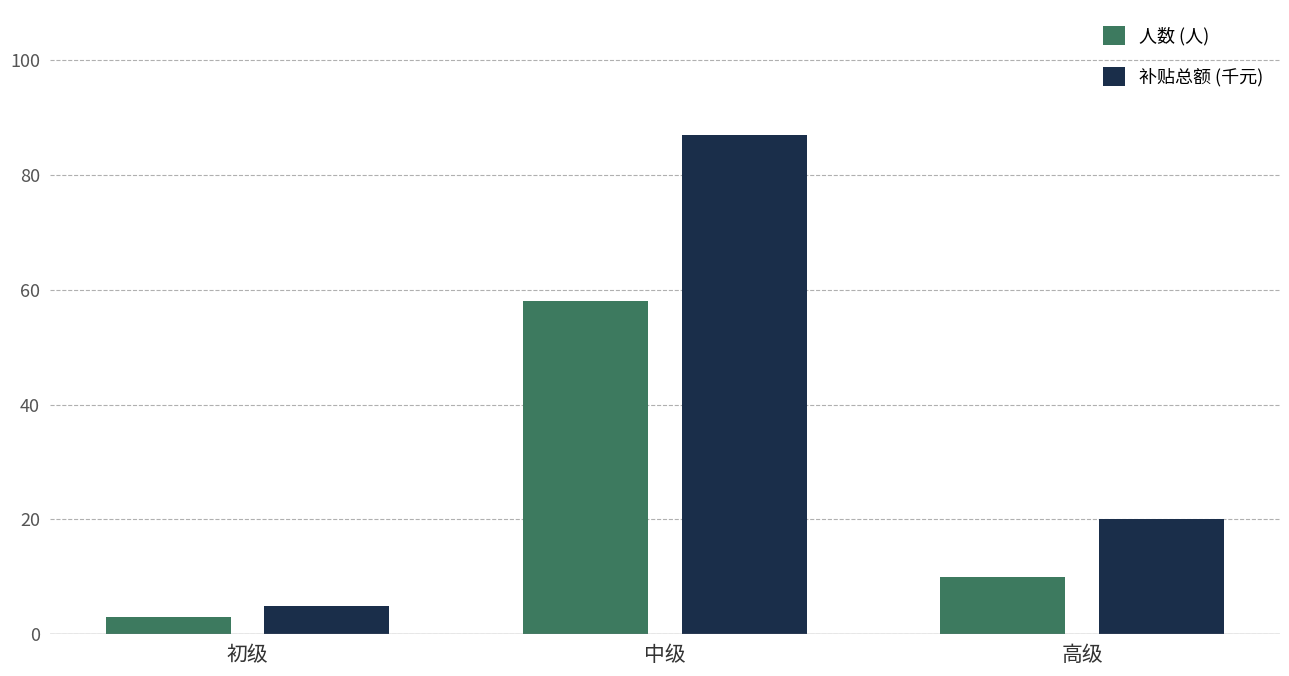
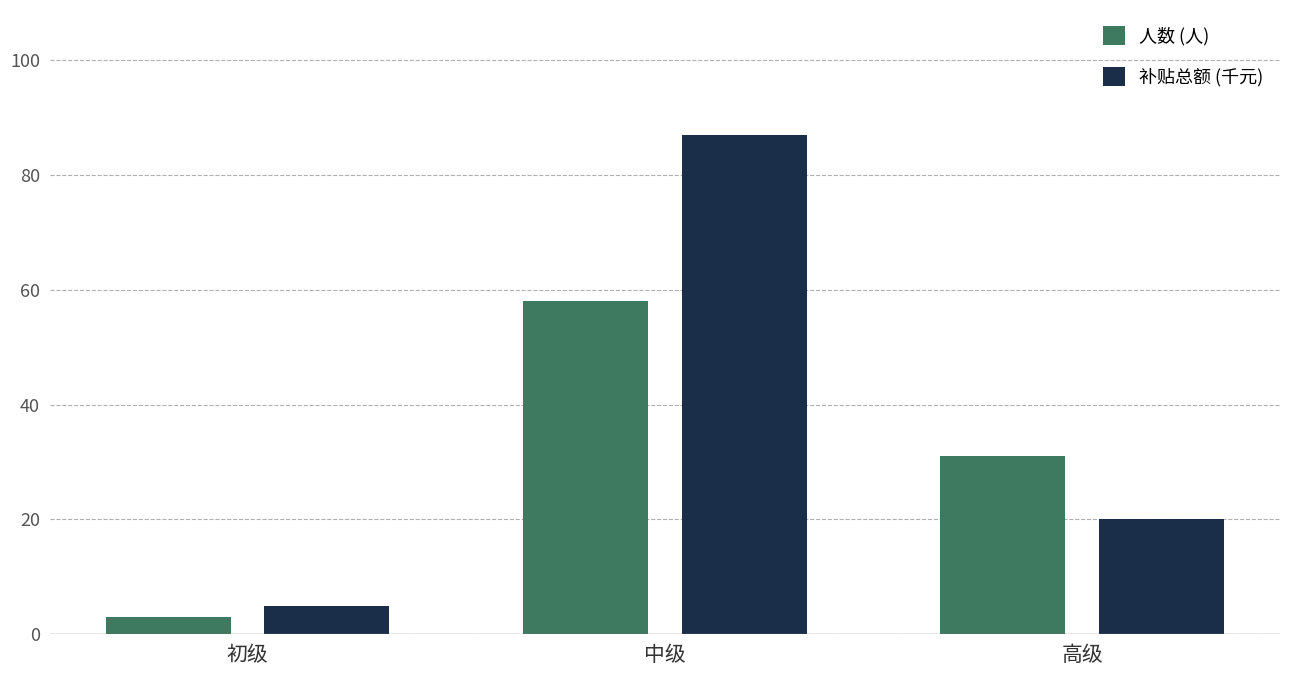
人数 (人), 高级: 10 -> 31
